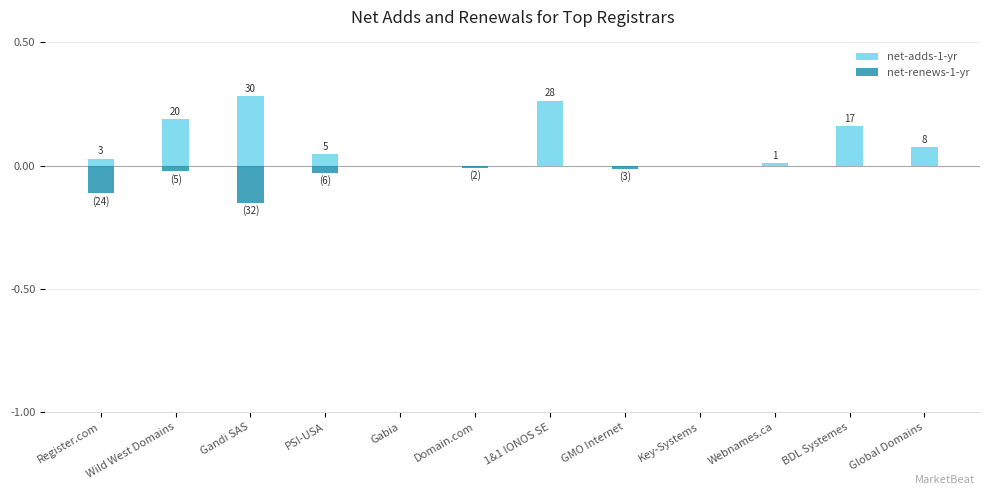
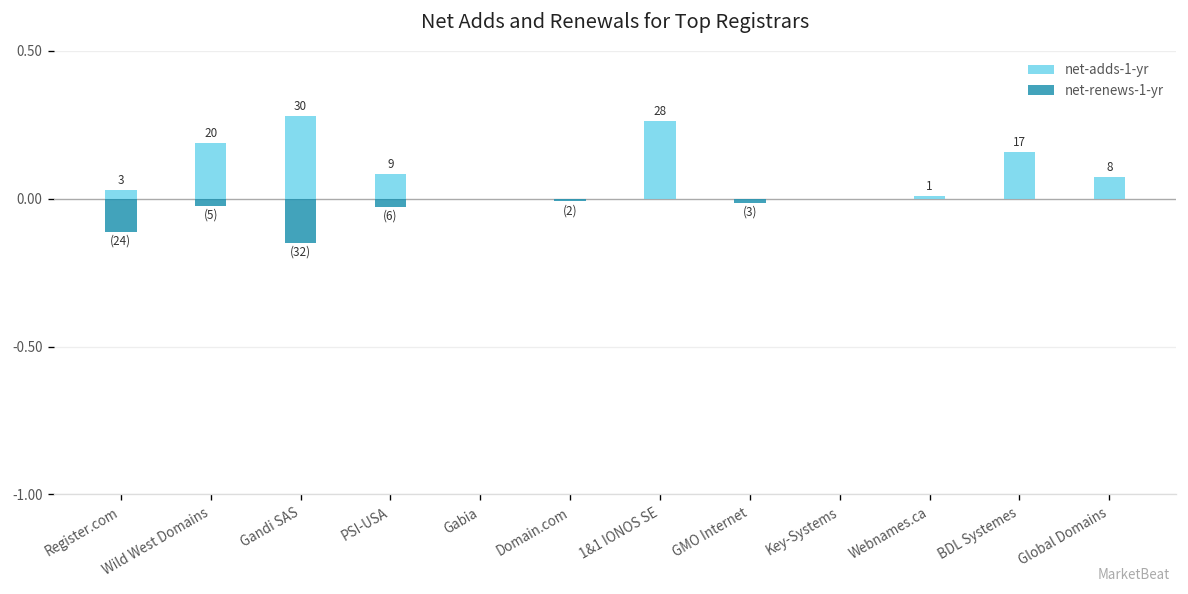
net-adds-1-yr, PSI-USA: 5 -> 9
